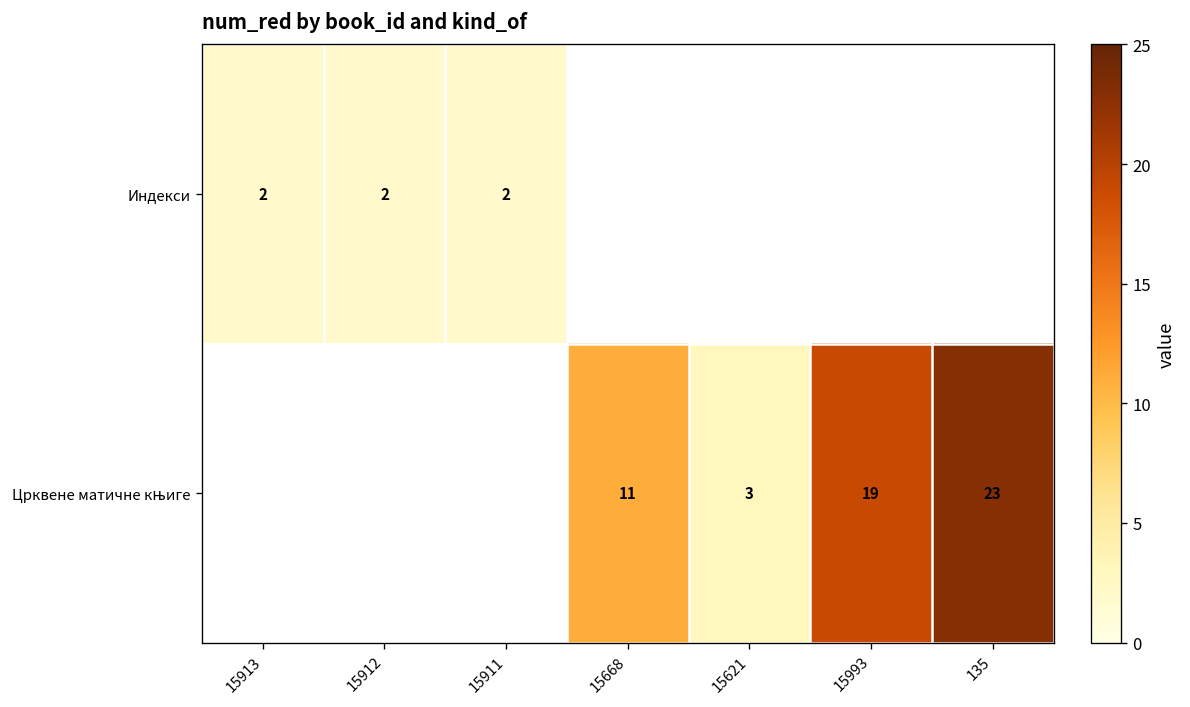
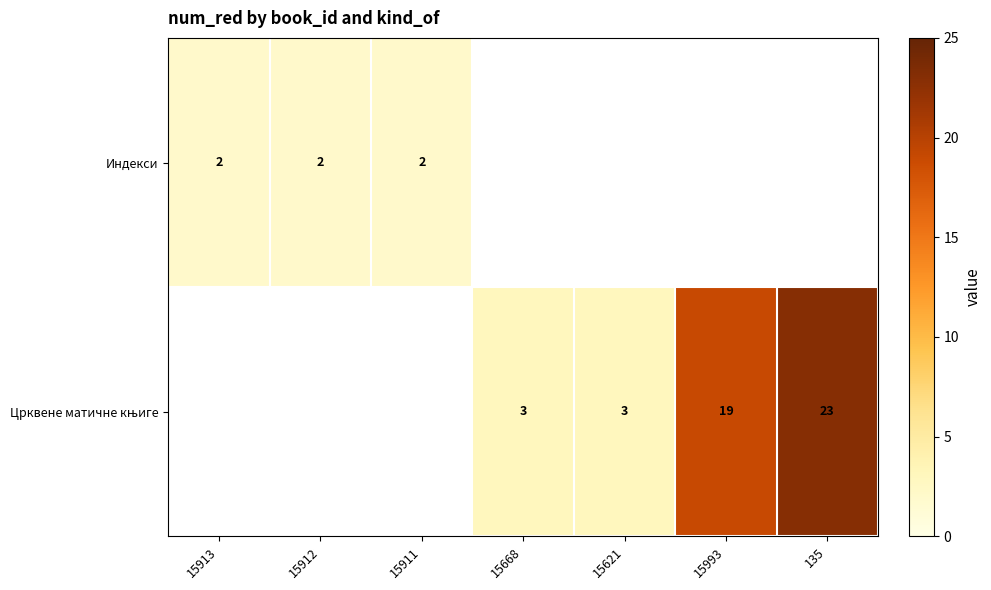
Црквене матичне књиге, 15668: 11 -> 3
